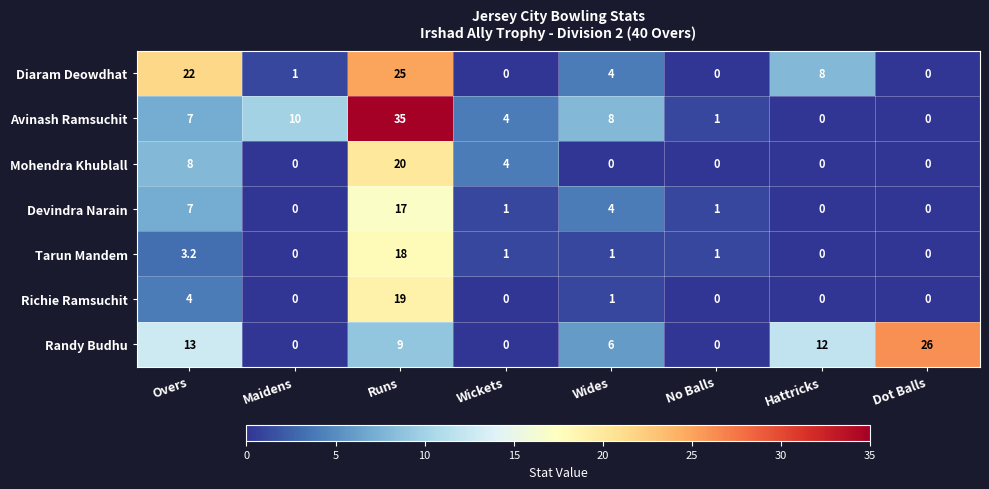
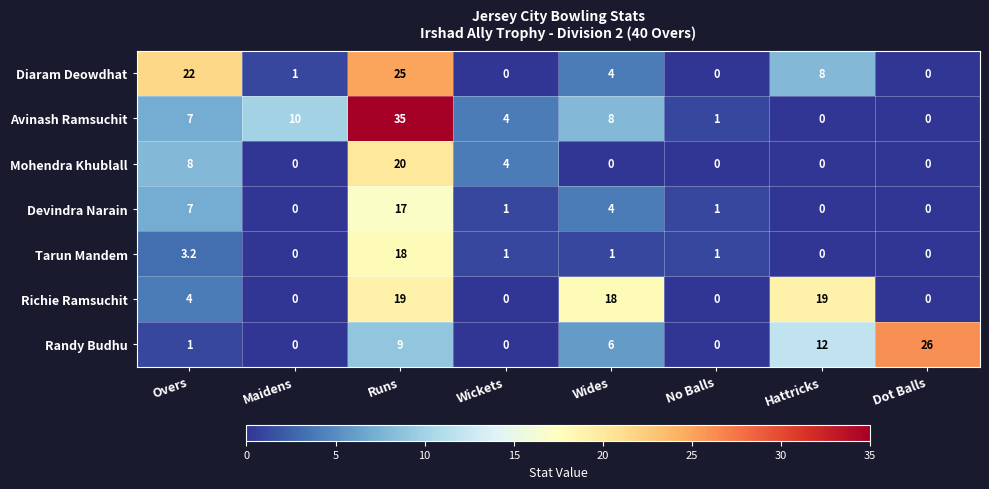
Richie Ramsuchit, Wides: 1 -> 18
Richie Ramsuchit, Hattricks: 0 -> 19
Randy Budhu, Overs: 13 -> 1
